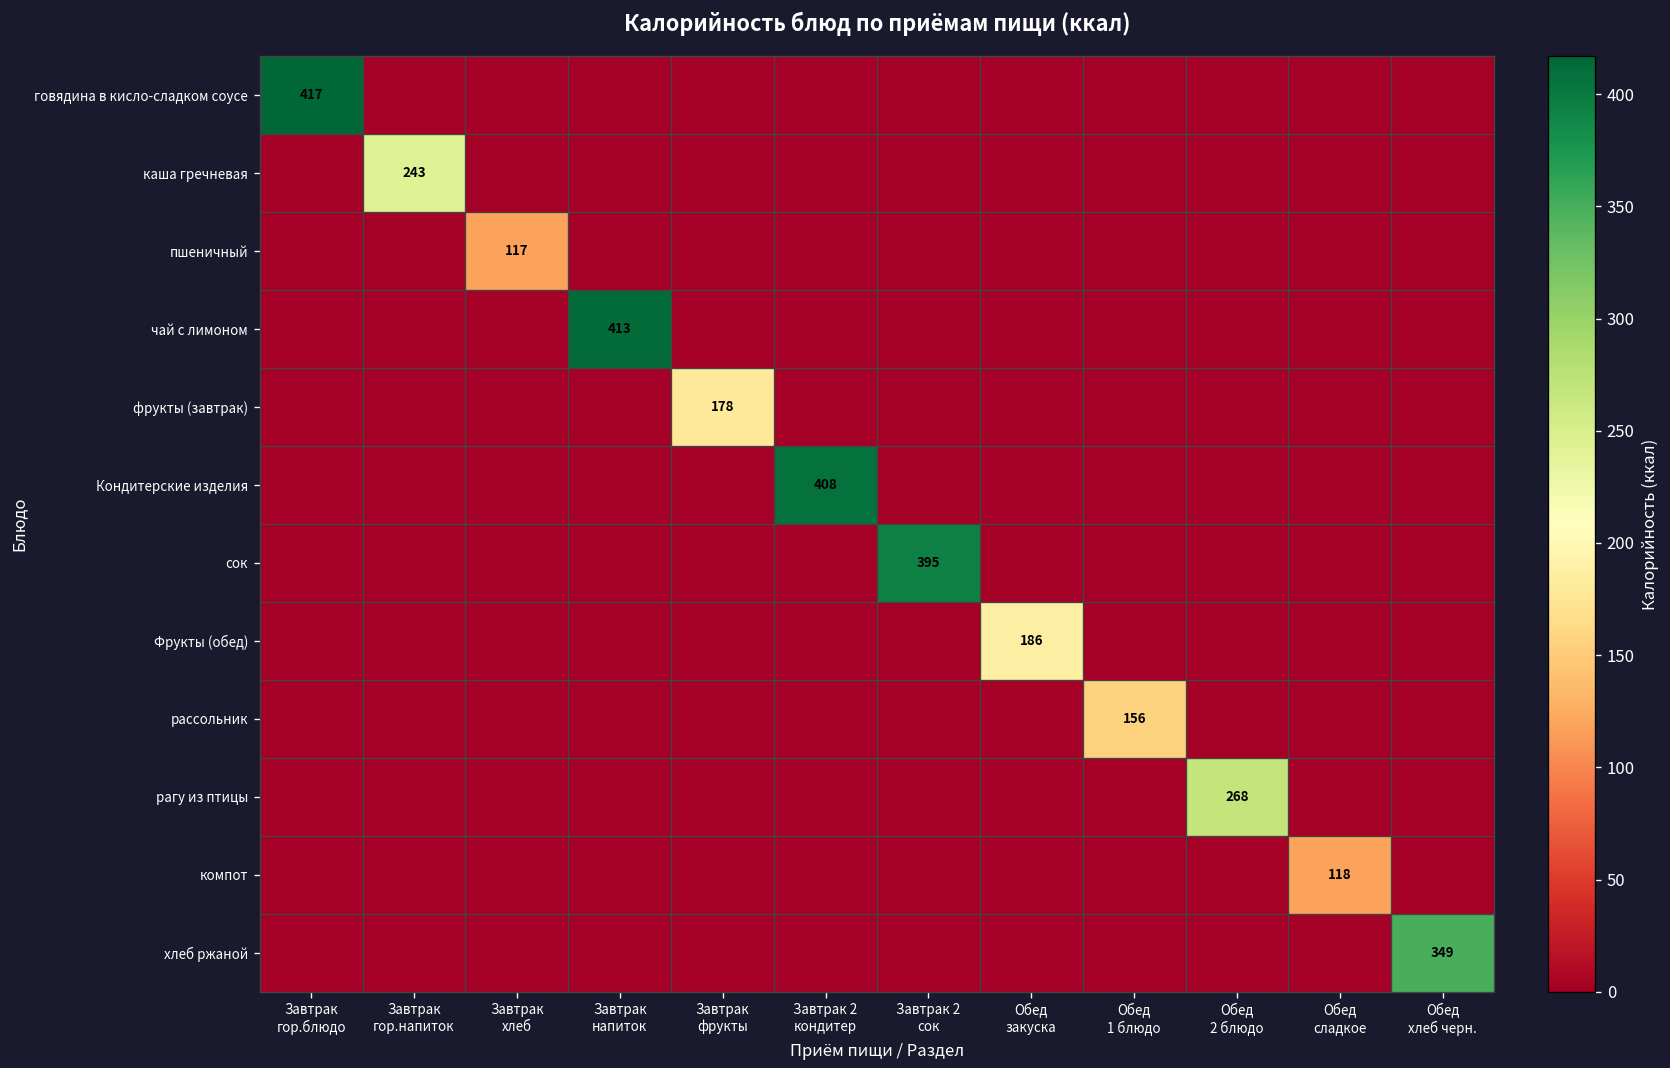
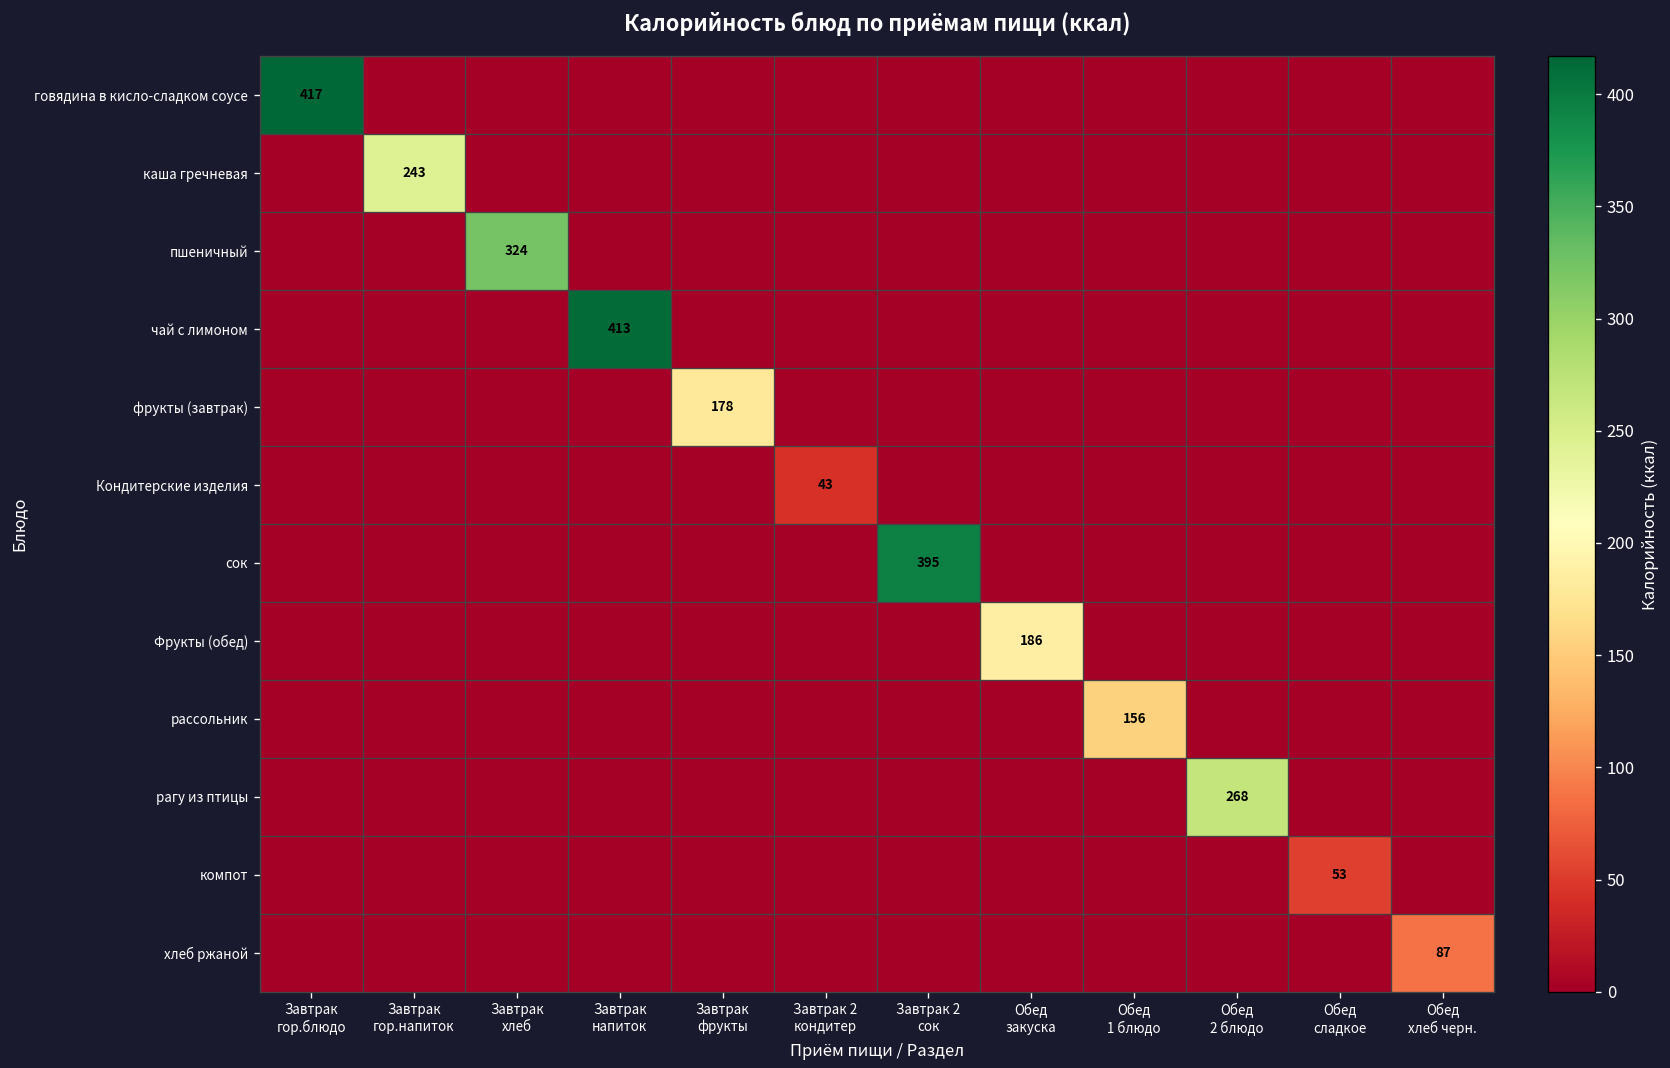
пшеничный, Завтрак хлеб: 117 -> 324
Кондитерские изделия, Завтрак 2 кондитер: 408 -> 43
компот, Обед сладкое: 118 -> 53
хлеб ржаной, Обед хлеб черн.: 349 -> 87
